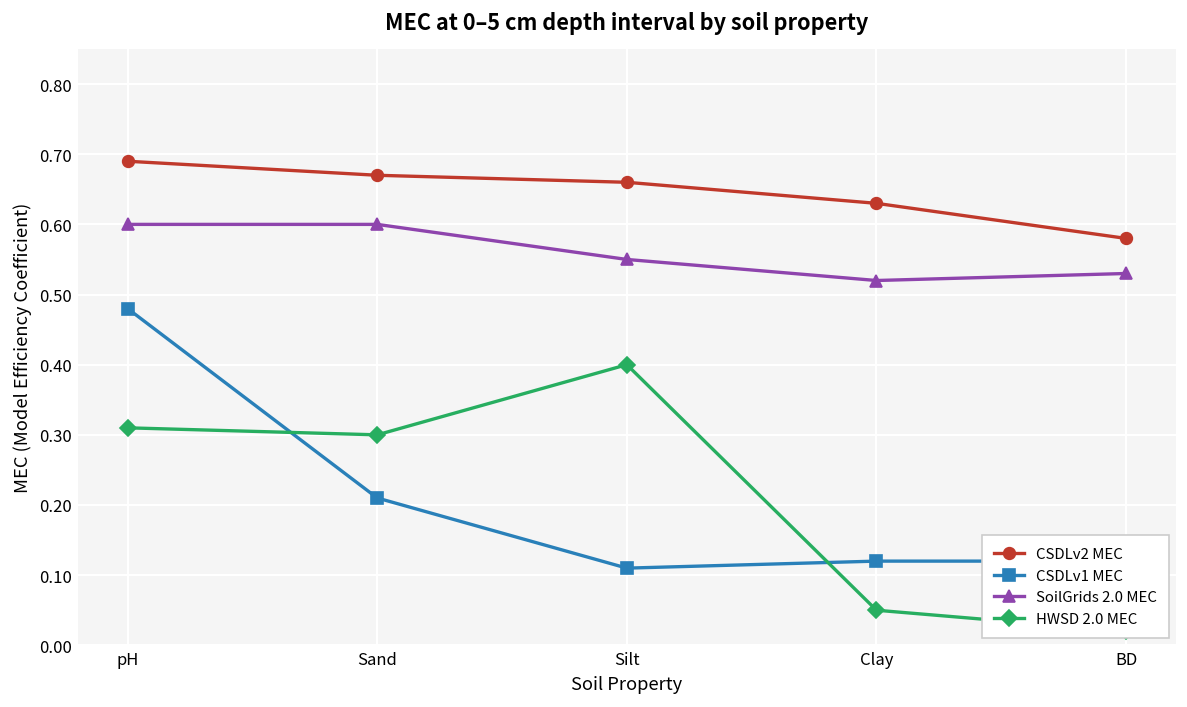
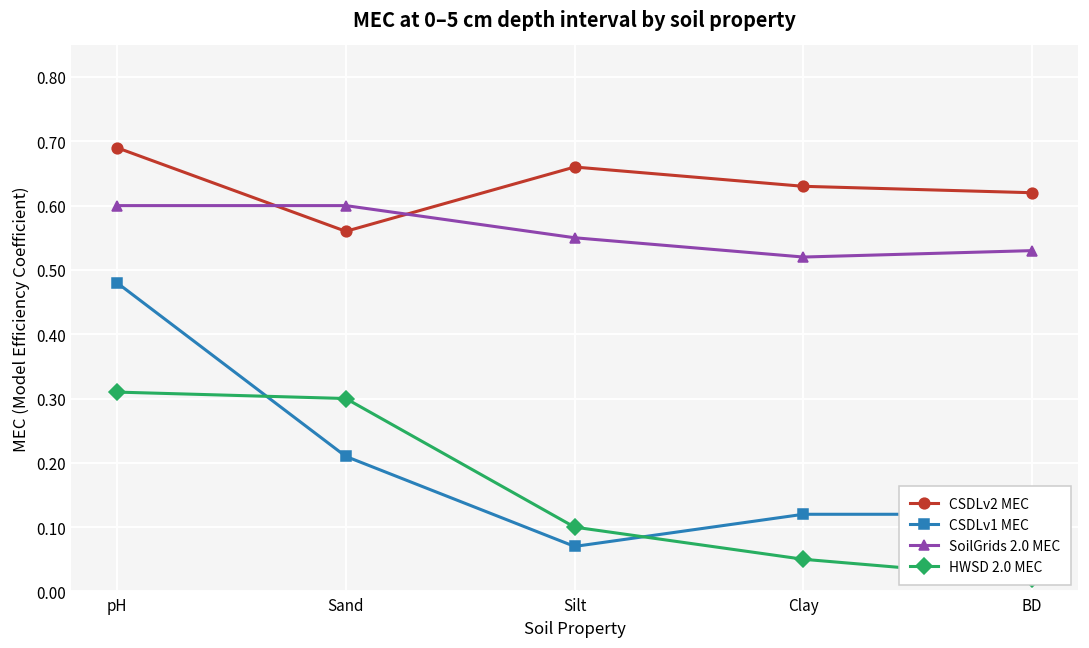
CSDLv2 MEC, Sand: 0.67 -> 0.56
CSDLv1 MEC, Silt: 0.11 -> 0.07
HWSD 2.0 MEC, Silt: 0.4 -> 0.1
CSDLv2 MEC, BD: 0.58 -> 0.62
